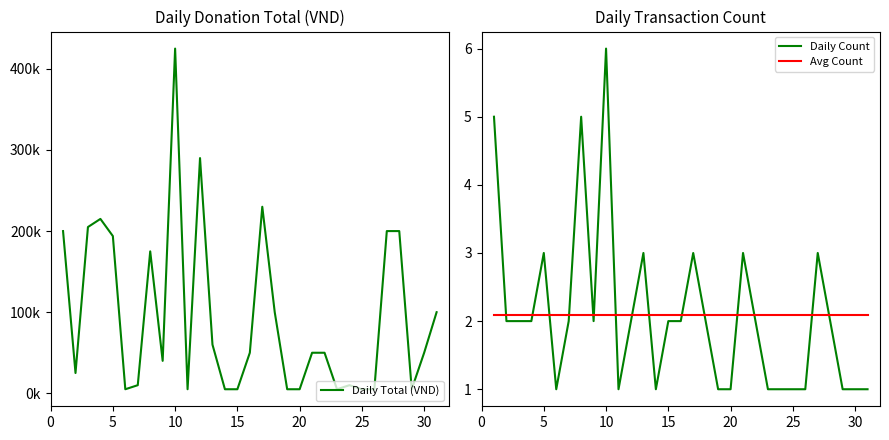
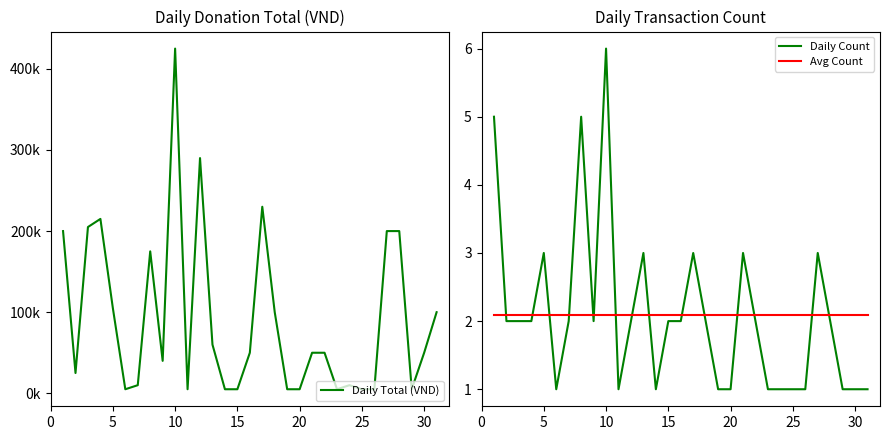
Daily Donation Total (VND), 5: 190000 -> 110000
